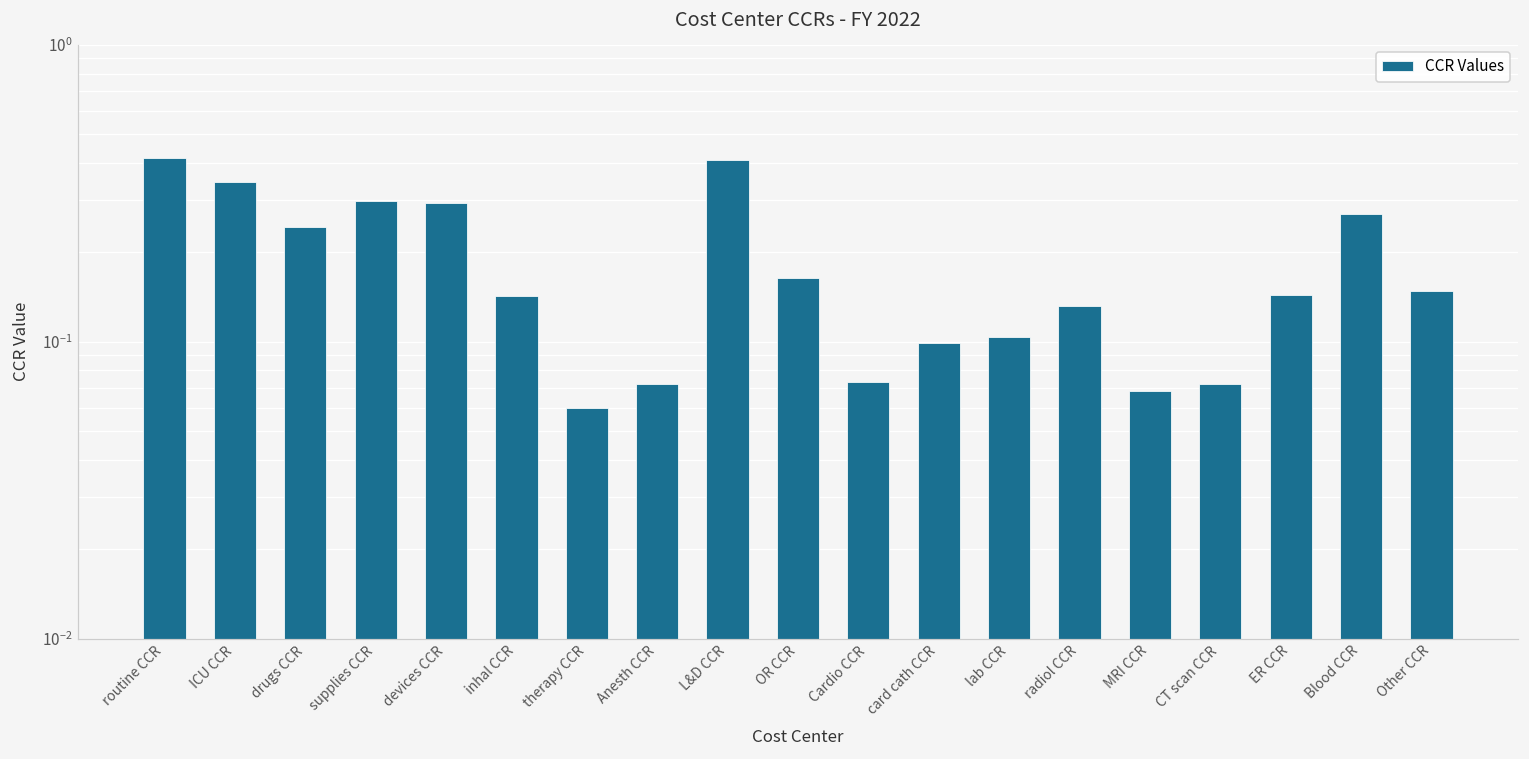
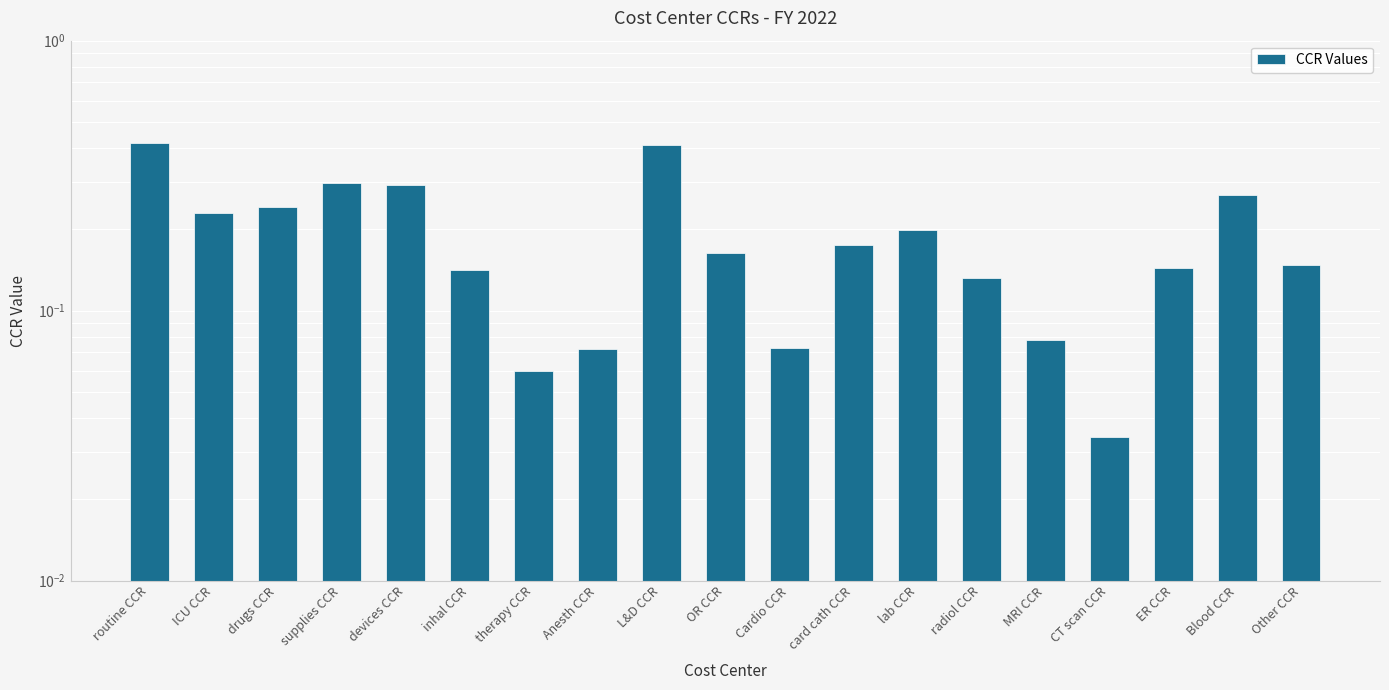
ICU CCR: 0.35 -> 0.23
card cath CCR: 0.099 -> 0.18
lab CCR: 0.104 -> 0.20
MRI CCR: 0.068 -> 0.078
CT scan CCR: 0.072 -> 0.034
